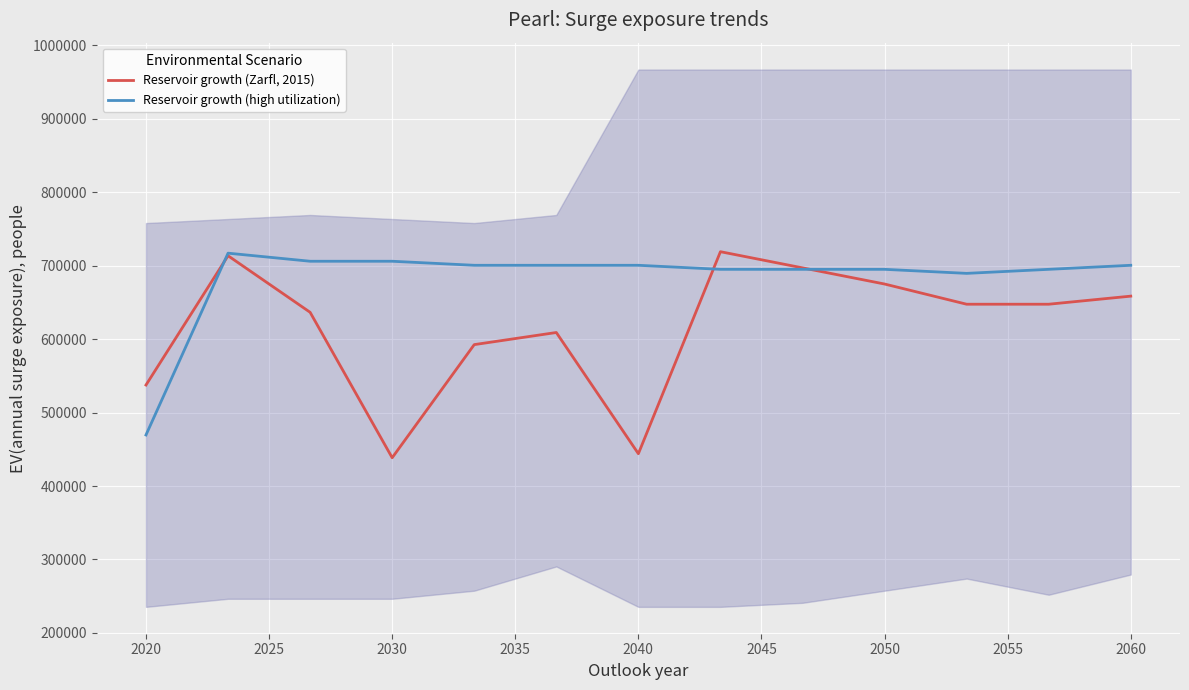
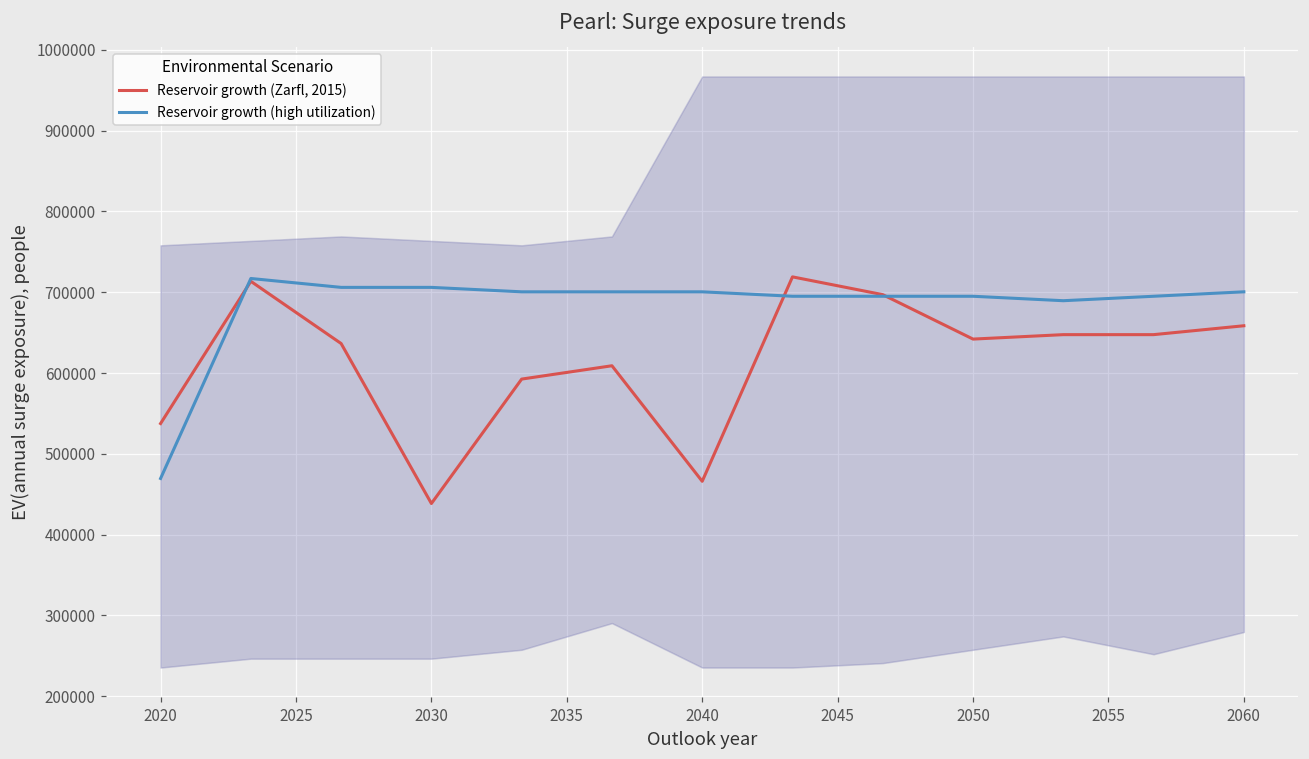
Reservoir growth (Zarfl, 2015), 2040: 440000 -> 470000
Reservoir growth (Zarfl, 2015), 2050: 680000 -> 640000
